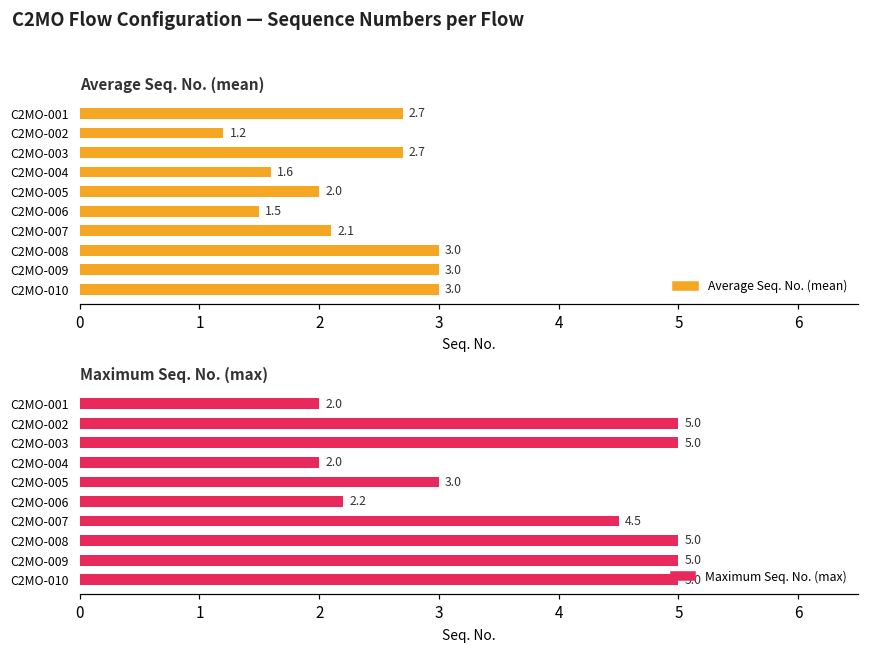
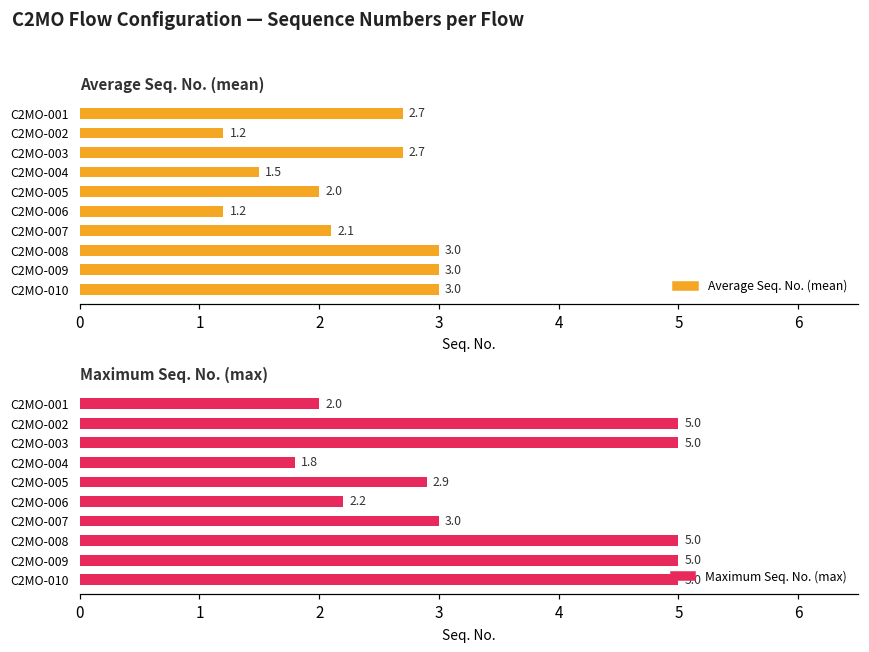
Average Seq. No. (mean), C2MO-004: 1.6 -> 1.5
Average Seq. No. (mean), C2MO-006: 1.5 -> 1.2
Maximum Seq. No. (max), C2MO-004: 2.0 -> 1.8
Maximum Seq. No. (max), C2MO-005: 3.0 -> 2.9
Maximum Seq. No. (max), C2MO-007: 4.5 -> 3.0
